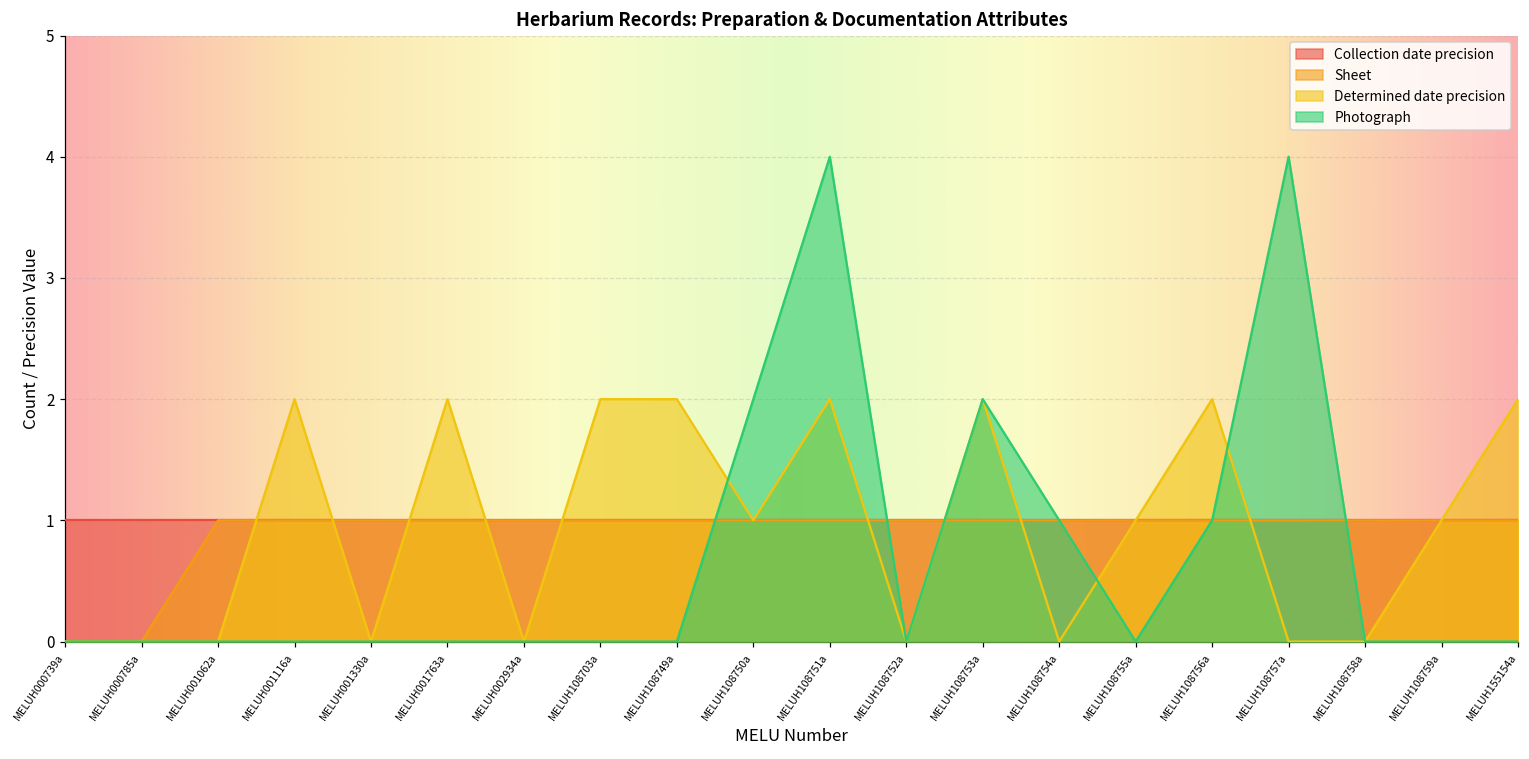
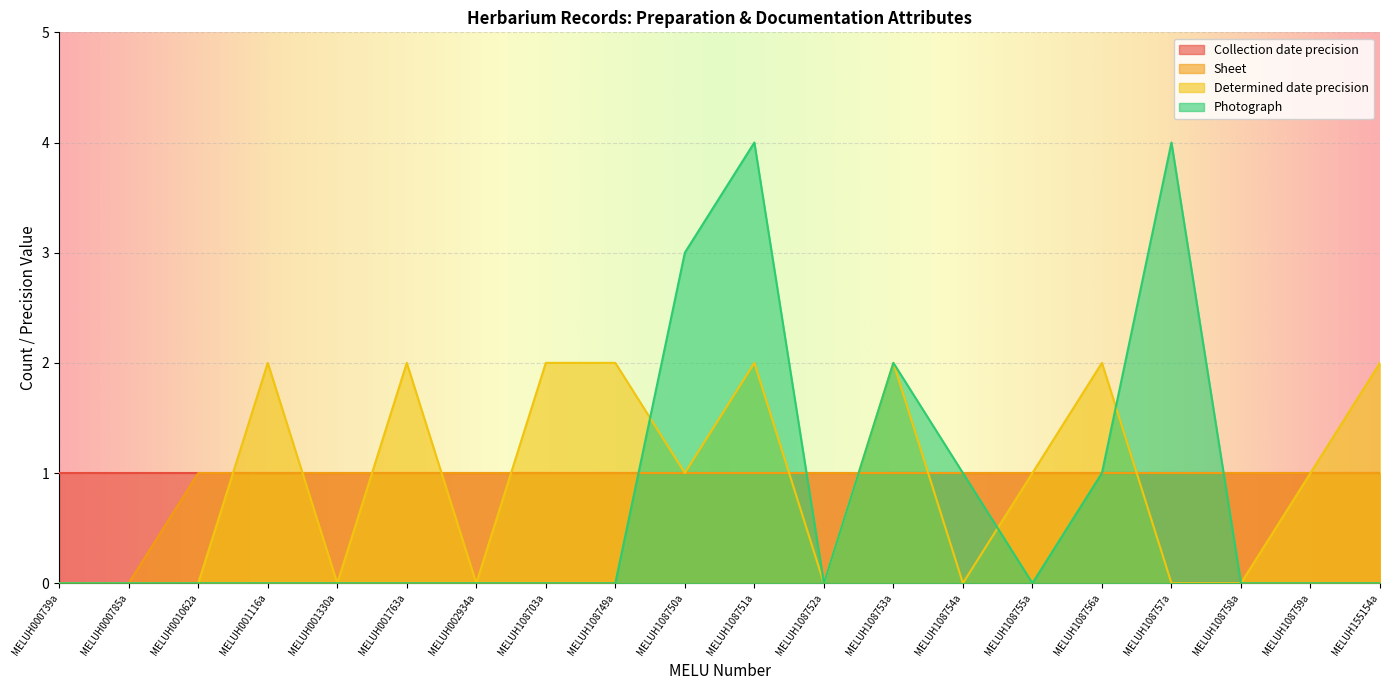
Photograph, MELUH108750a: 2 -> 3
